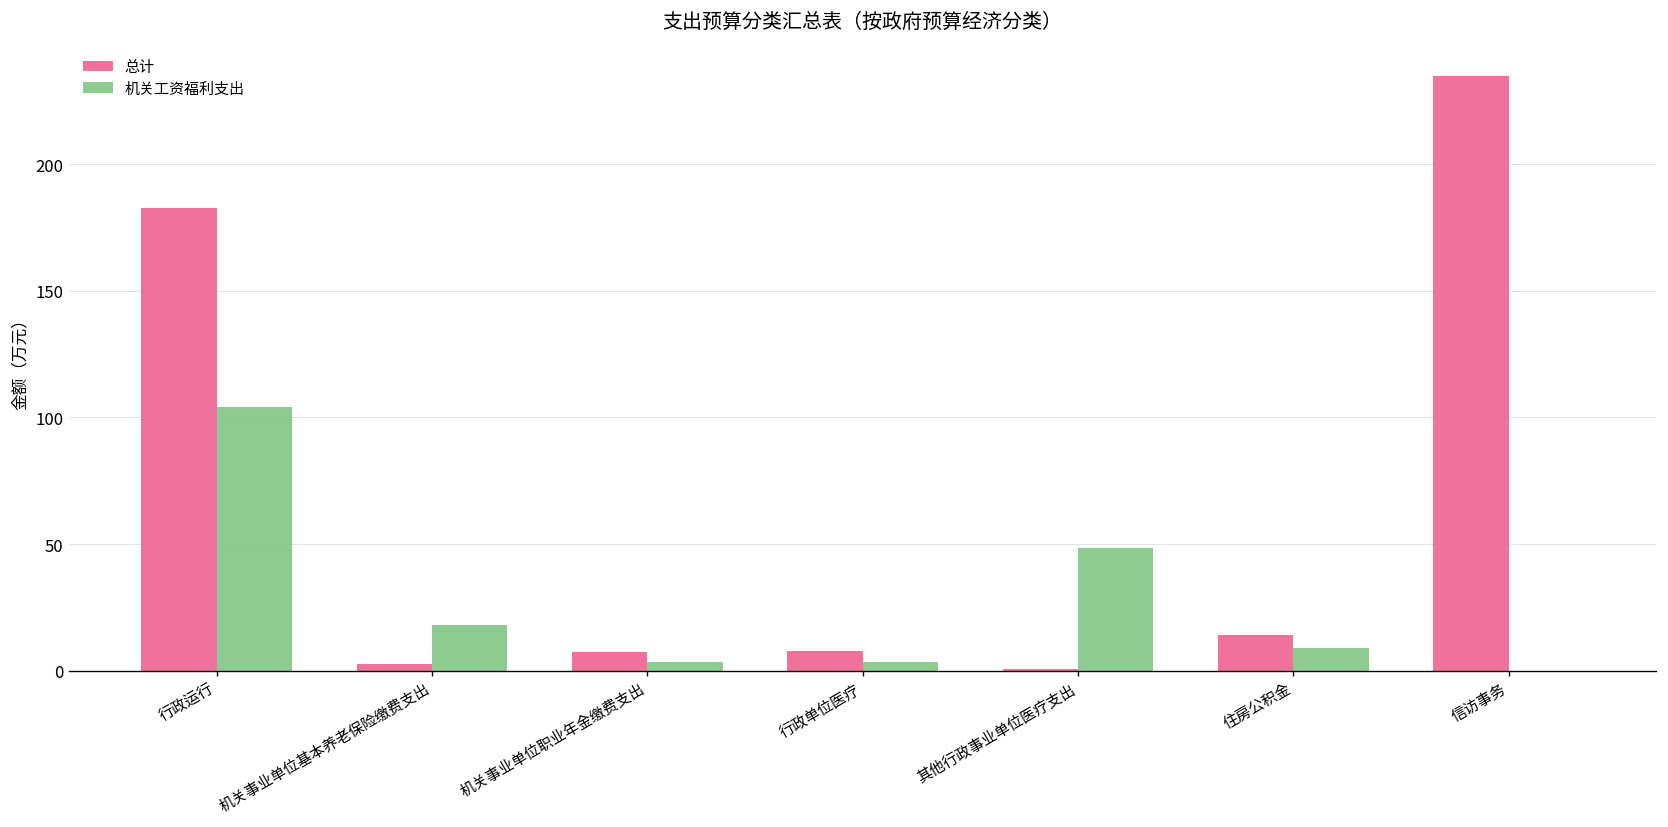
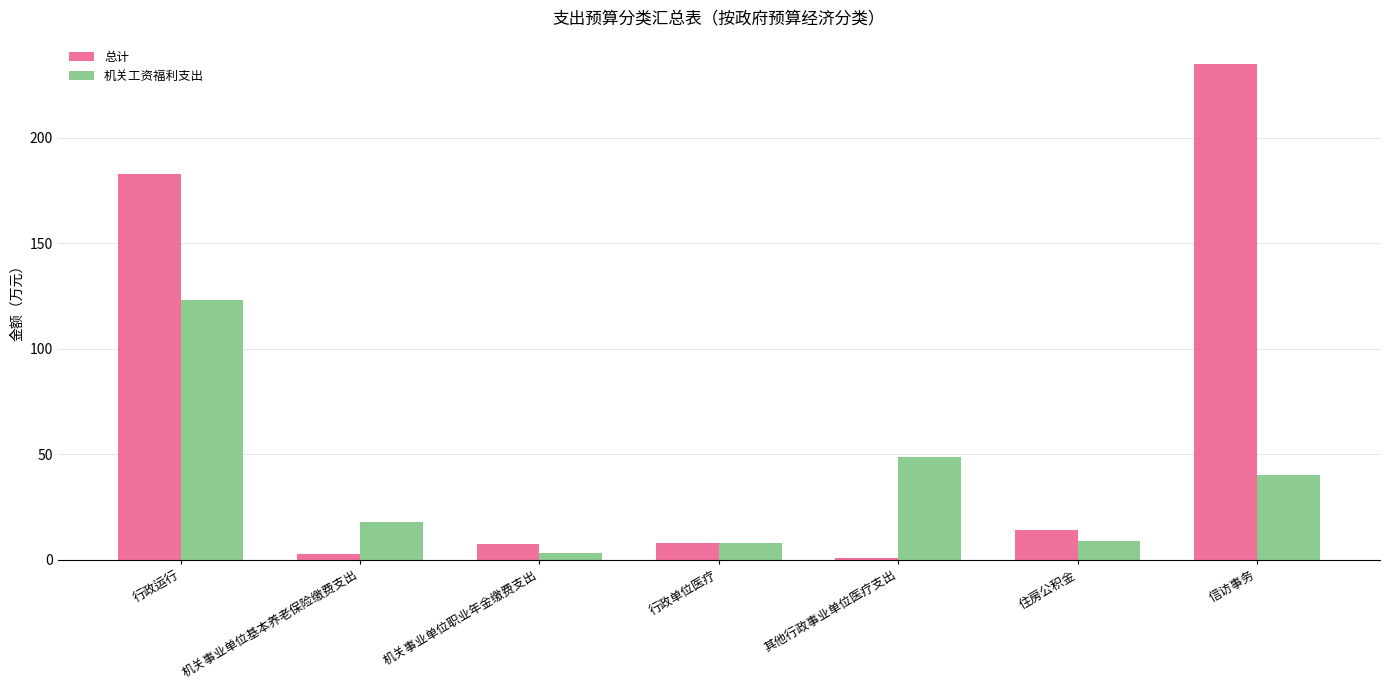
机关工资福利支出, 行政运行: 104 -> 123
机关工资福利支出, 行政单位医疗: 3 -> 8
机关工资福利支出, 信访事务: 0 -> 40
